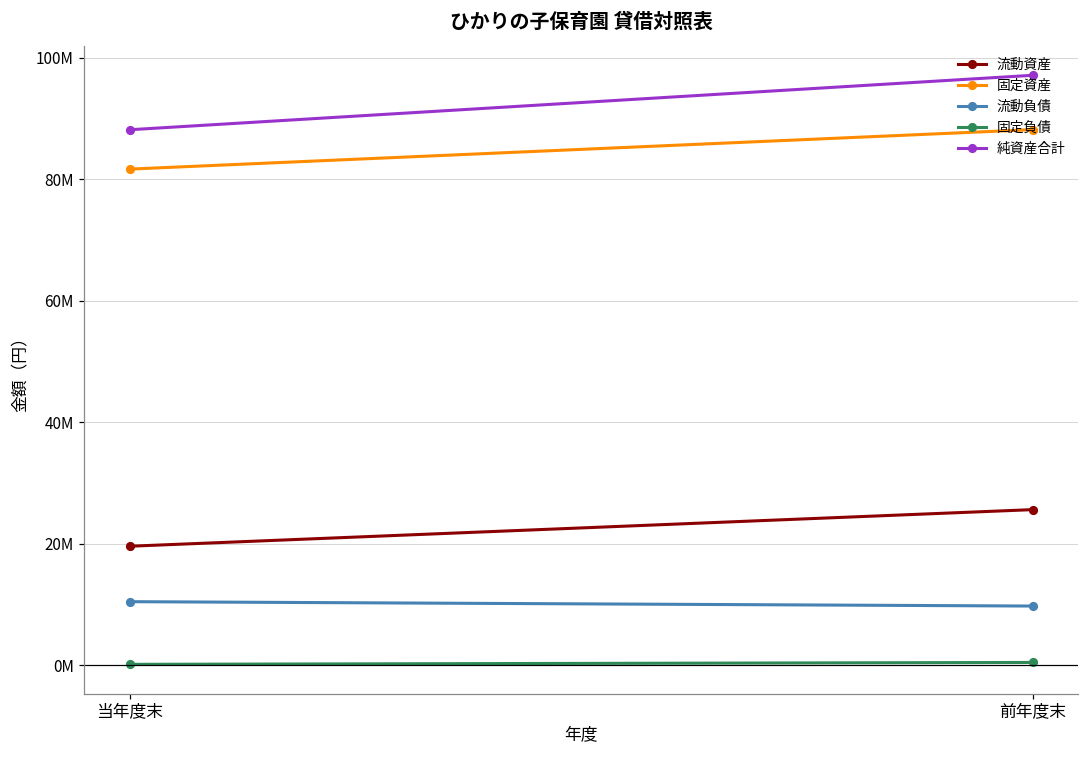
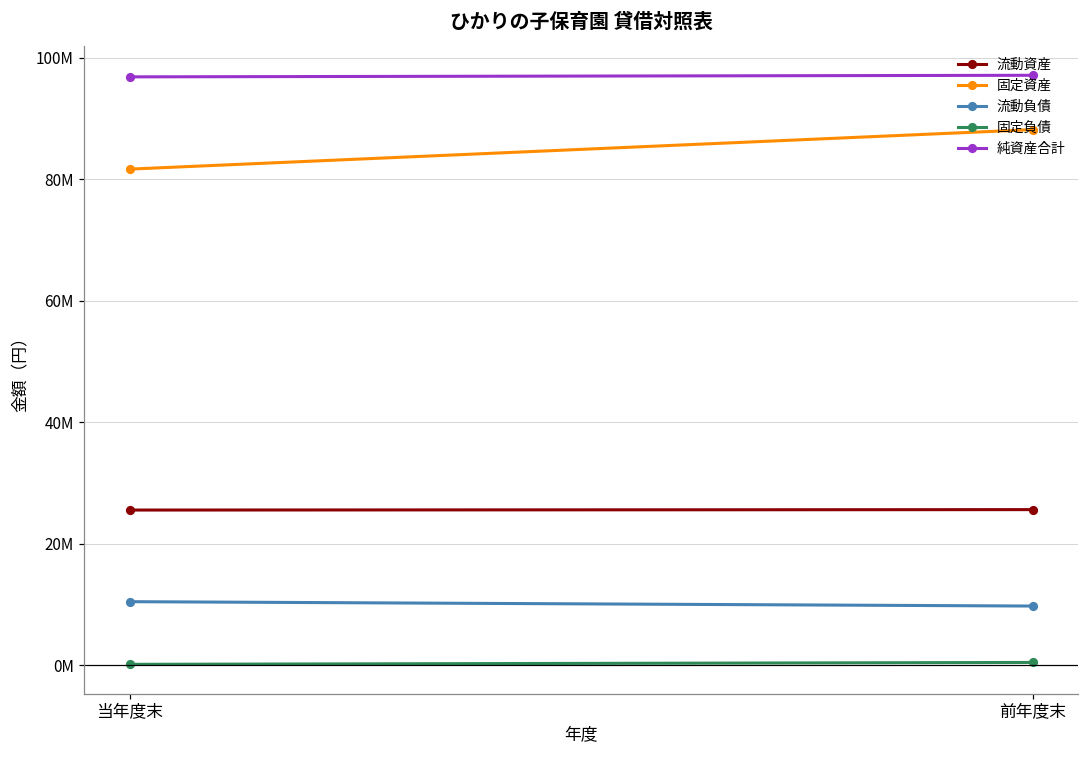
流動資産, 当年度末: 20000000 -> 26000000
純資産合計, 当年度末: 88000000 -> 97000000
